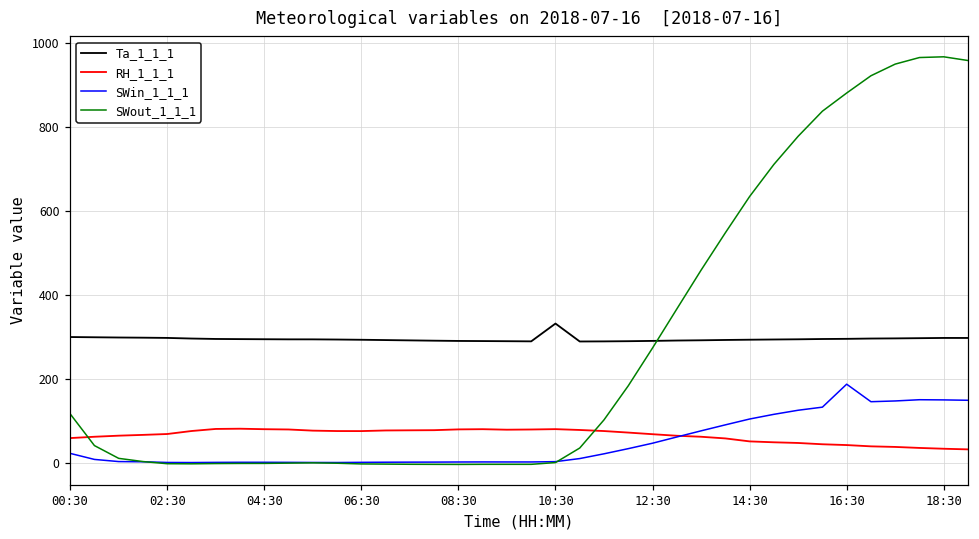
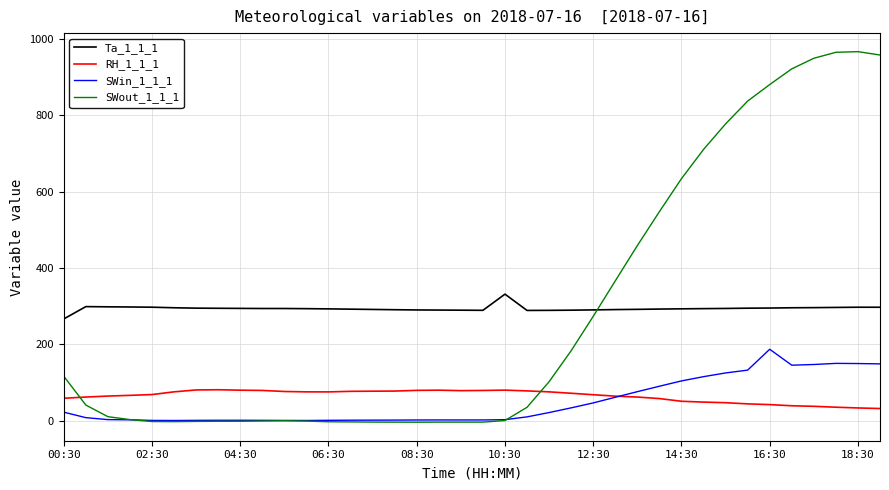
Ta_1_1_1, 00:30: 300 -> 270
